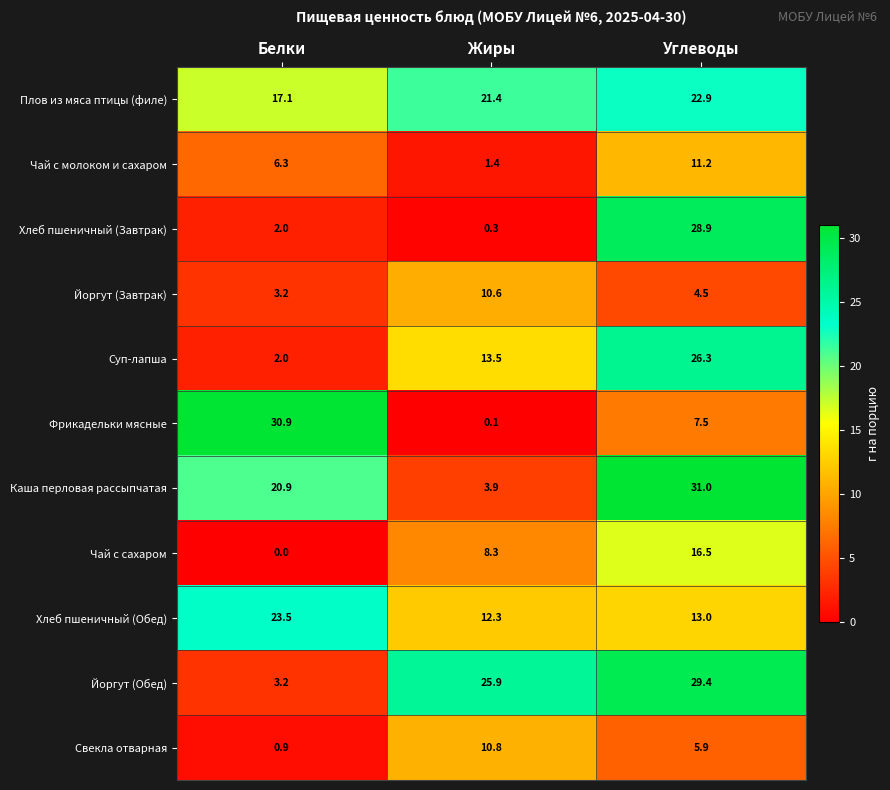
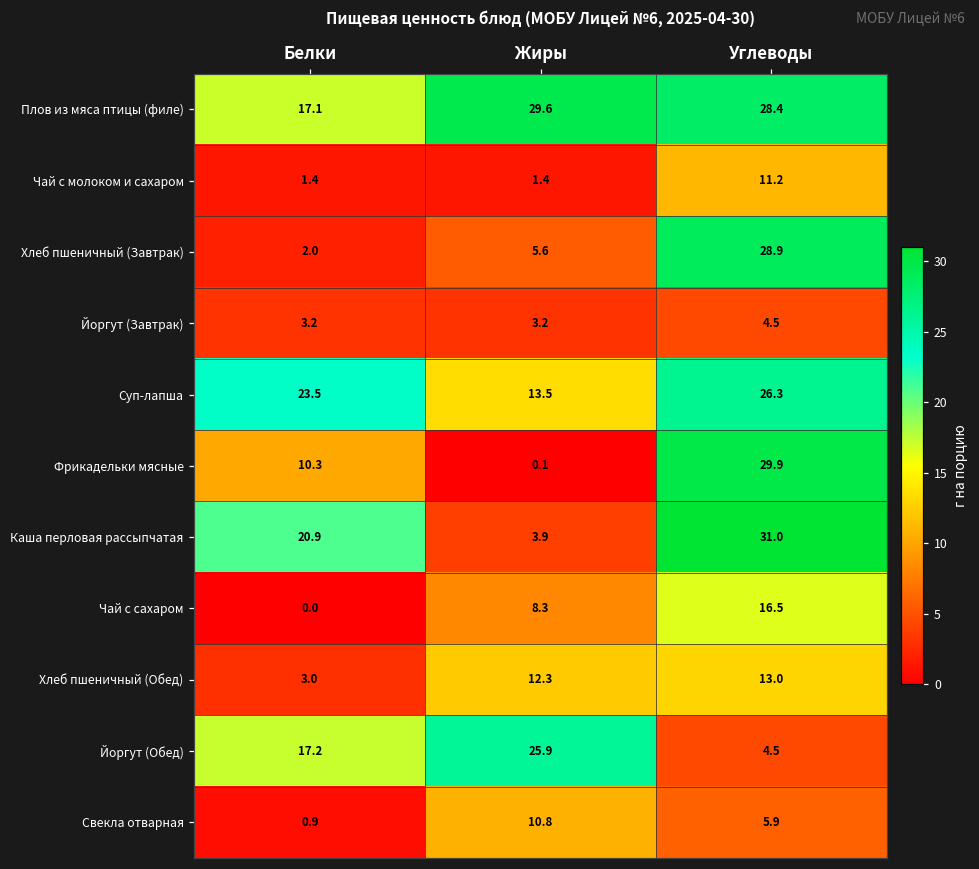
Плов из мяса птицы (филе), Жиры: 21.4 -> 29.6
Плов из мяса птицы (филе), Углеводы: 22.9 -> 28.4
Чай с молоком и сахаром, Белки: 6.3 -> 1.4
Хлеб пшеничный (Завтрак), Жиры: 0.3 -> 5.6
Йоргут (Завтрак), Жиры: 10.6 -> 3.2
Суп-лапша, Белки: 2.0 -> 23.5
Фрикадельки мясные, Белки: 30.9 -> 10.3
Фрикадельки мясные, Углеводы: 7.5 -> 29.9
Хлеб пшеничный (Обед), Белки: 23.5 -> 3.0
Йоргут (Обед), Белки: 3.2 -> 17.2
Йоргут (Обед), Углеводы: 29.4 -> 4.5
